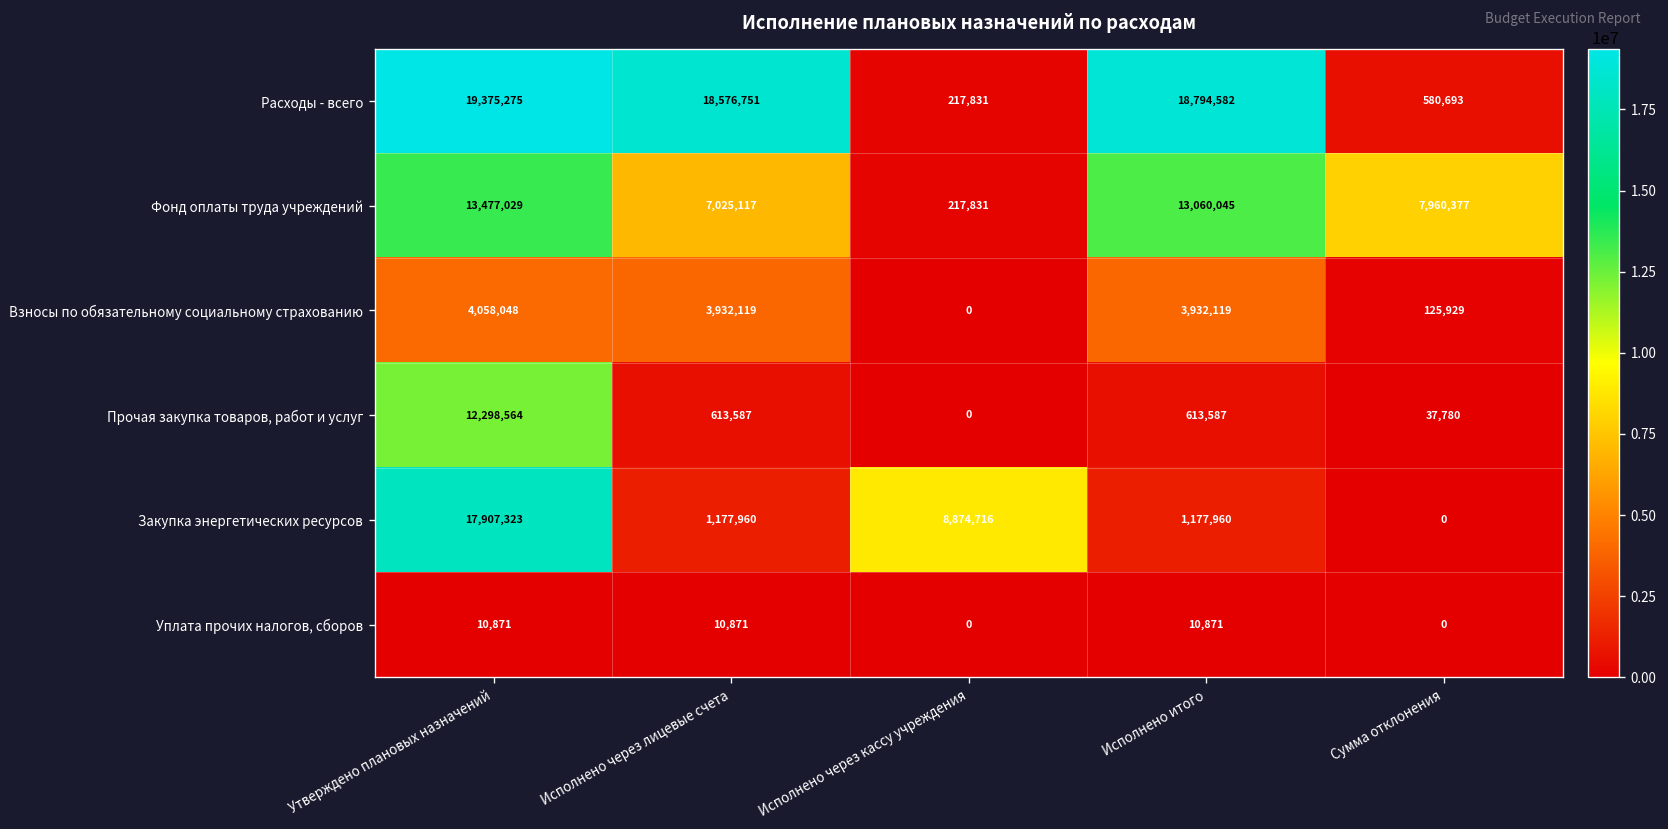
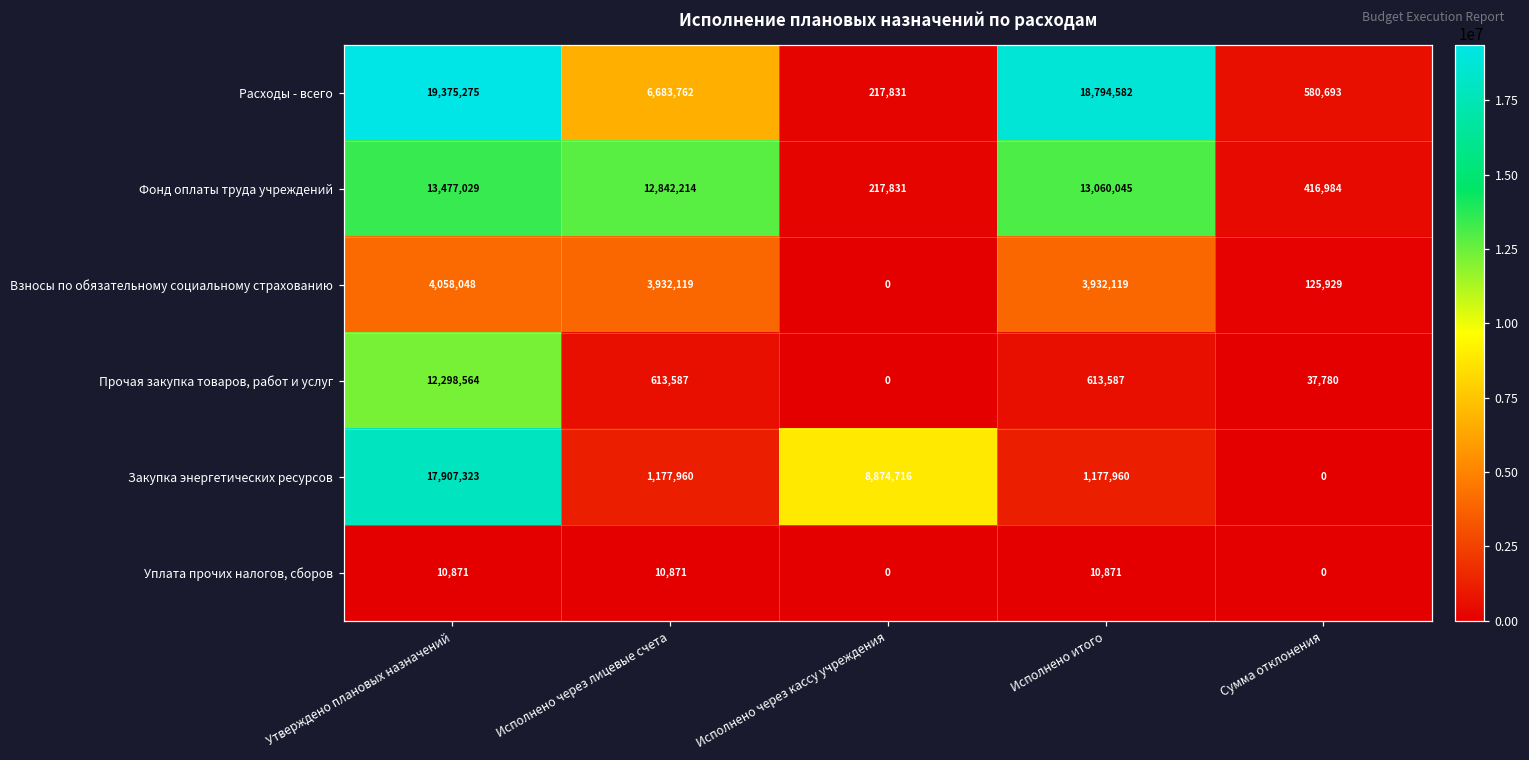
Расходы - всего, Исполнено через лицевые счета: 18,576,751 -> 6,683,762
Фонд оплаты труда учреждений, Исполнено через лицевые счета: 7,025,117 -> 12,842,214
Фонд оплаты труда учреждений, Сумма отклонения: 7,960,377 -> 416,984
